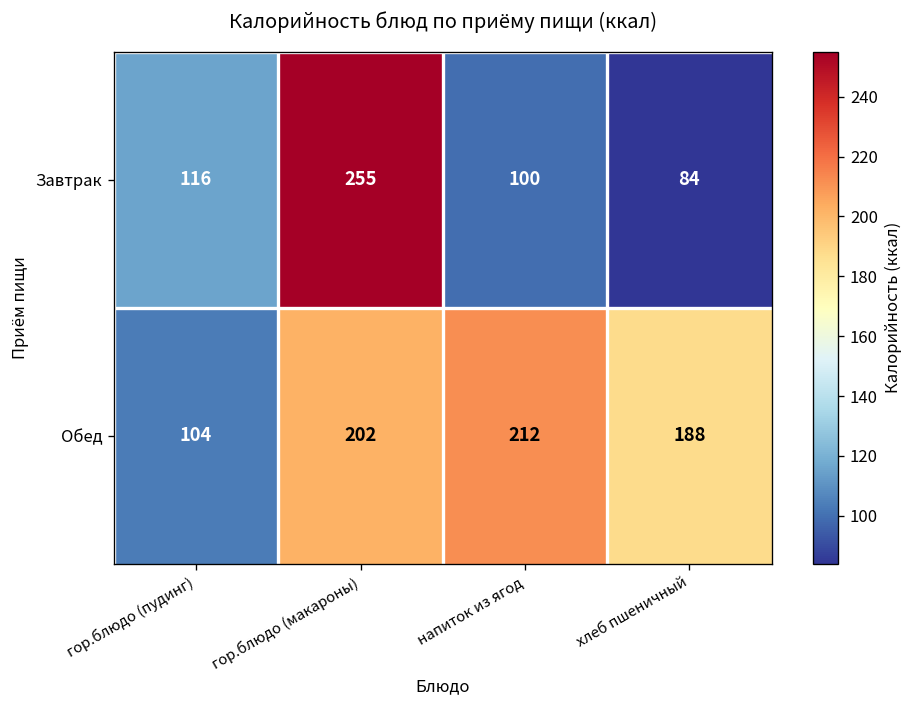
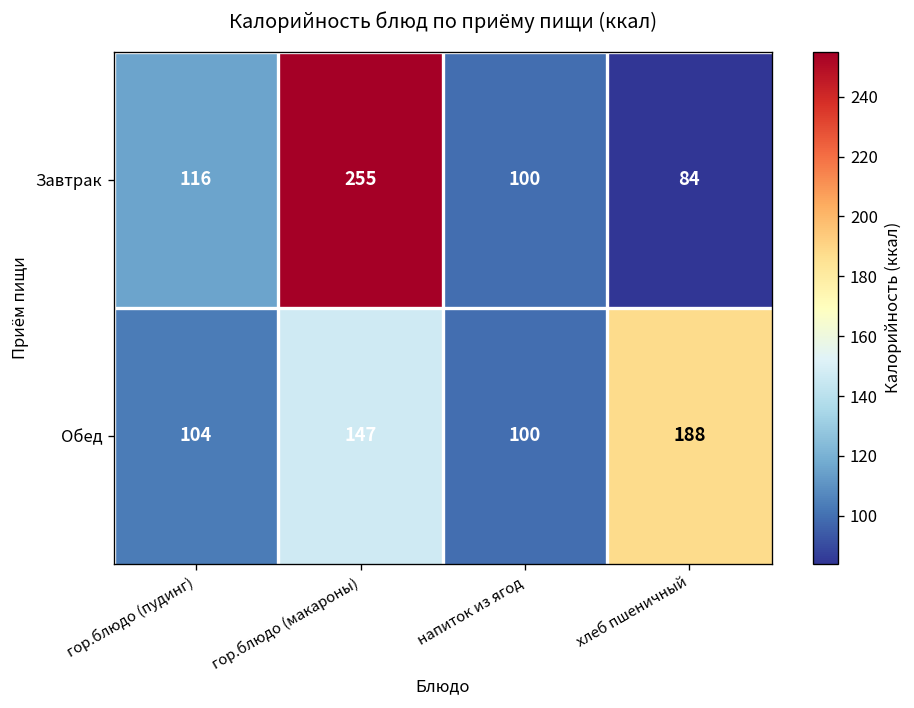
Обед, гор.блюдо (макароны): 202 -> 147
Обед, напиток из ягод: 212 -> 100
